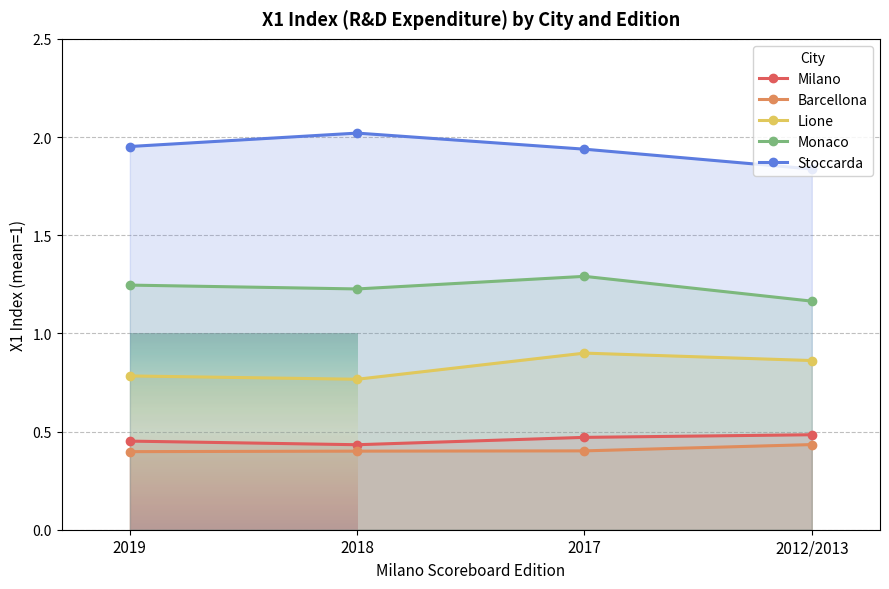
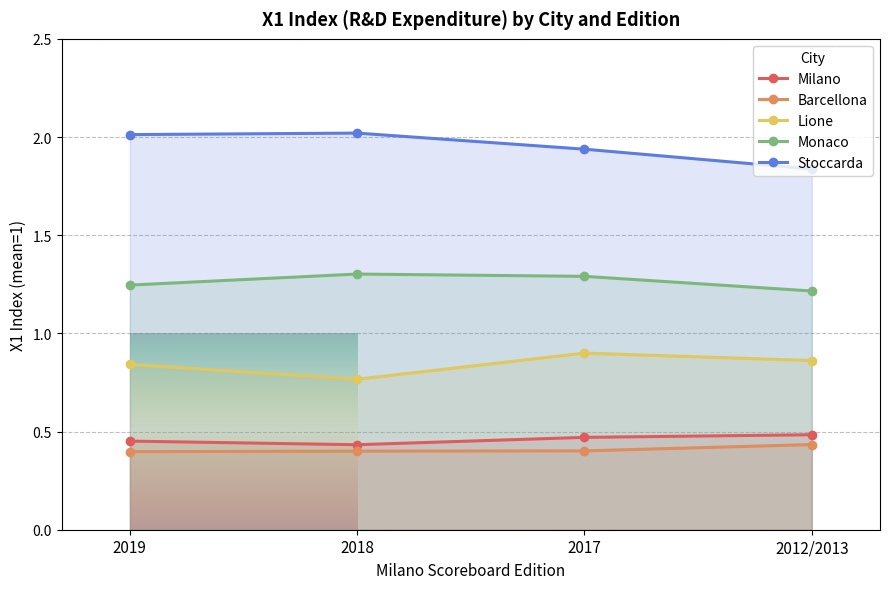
Lione, 2019: 0.78 -> 0.84
Stoccarda, 2019: 1.95 -> 2.01
Monaco, 2018: 1.23 -> 1.30
Monaco, 2012/2013: 1.16 -> 1.22
